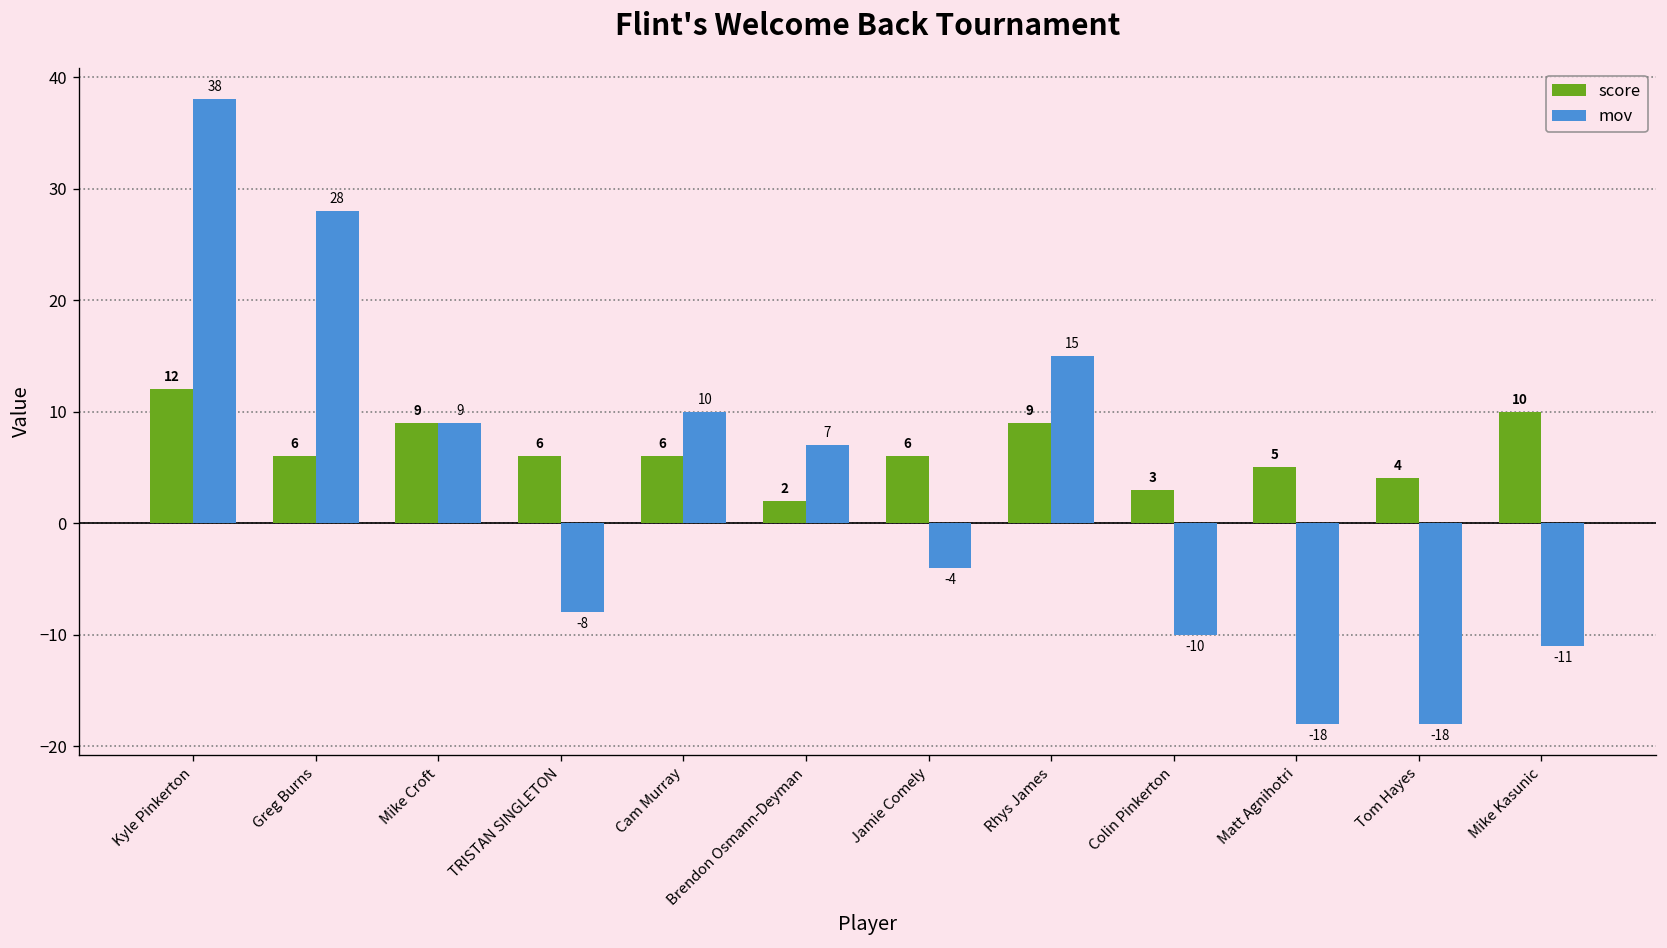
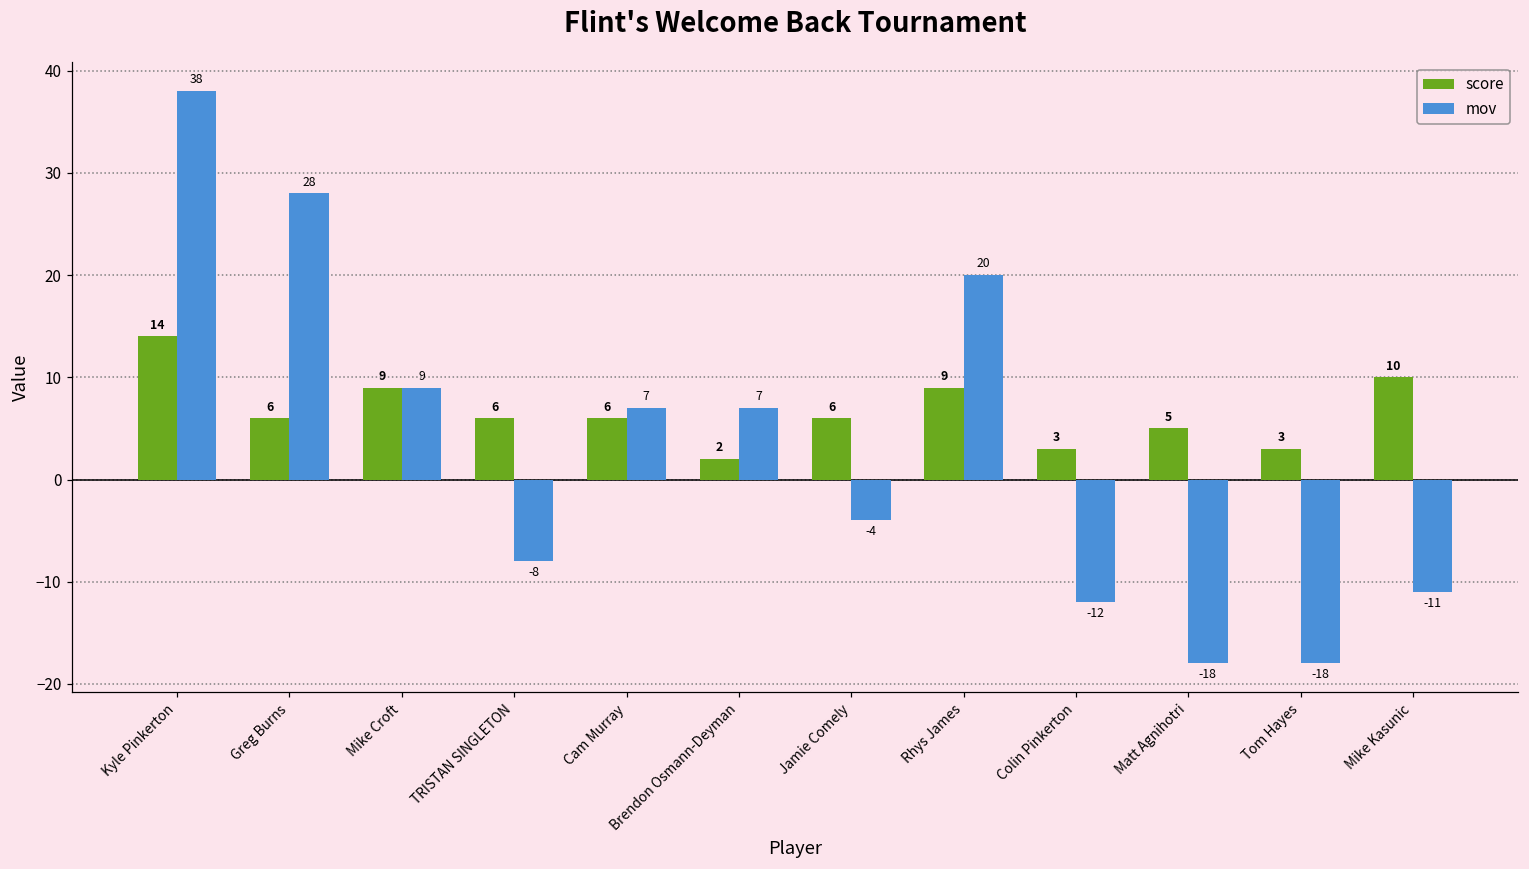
score, Kyle Pinkerton: 12 -> 14
mov, Cam Murray: 10 -> 7
mov, Rhys James: 15 -> 20
mov, Colin Pinkerton: -10 -> -12
score, Tom Hayes: 4 -> 3
